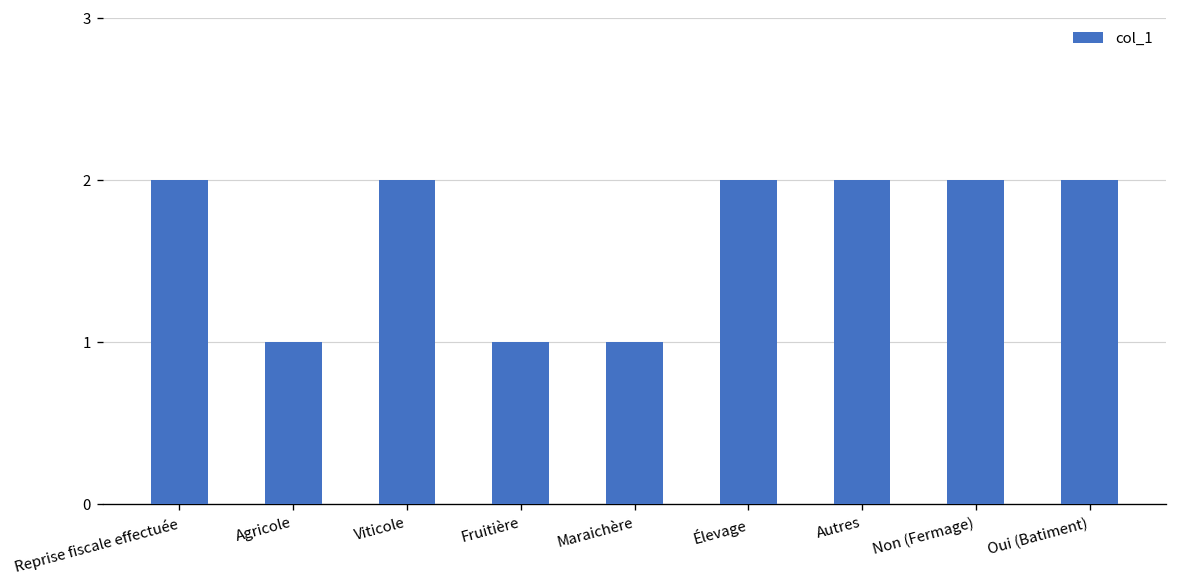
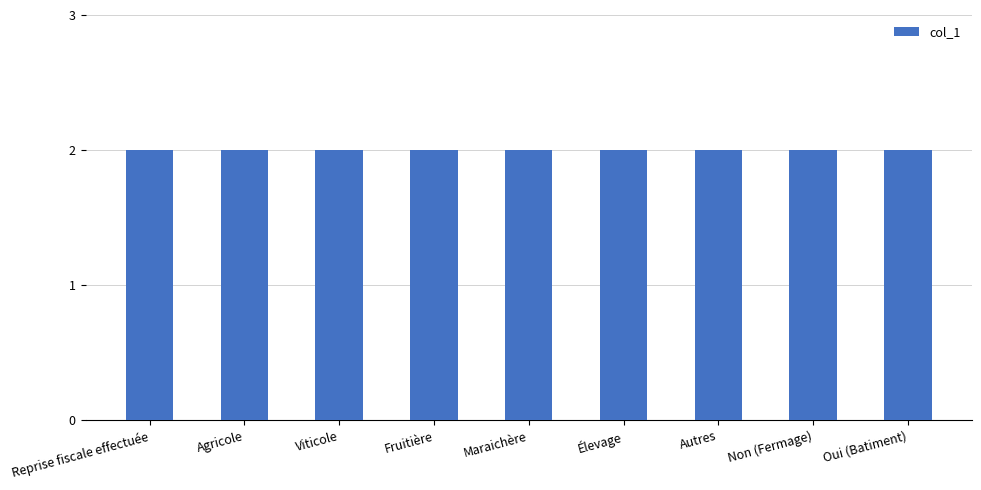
Agricole: 1 -> 2
Fruitière: 1 -> 2
Maraichère: 1 -> 2
